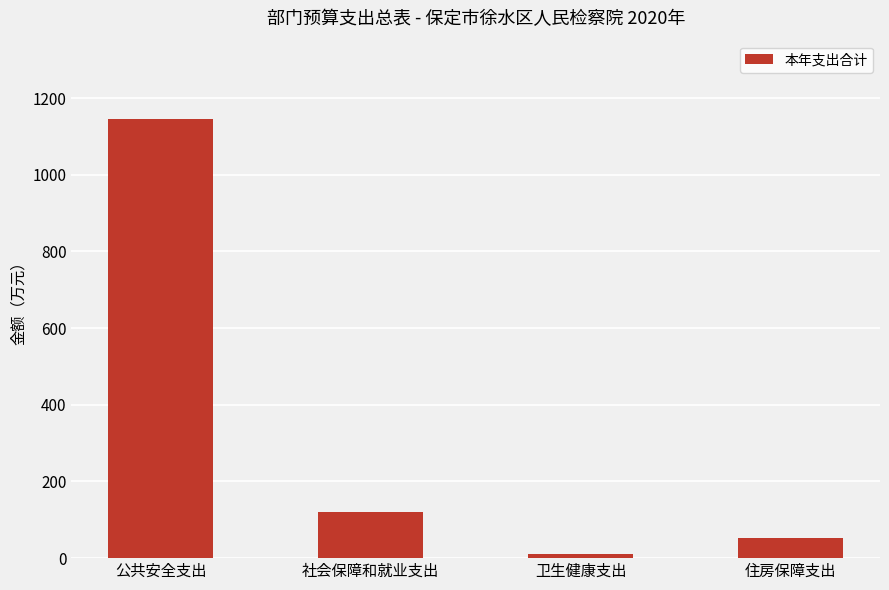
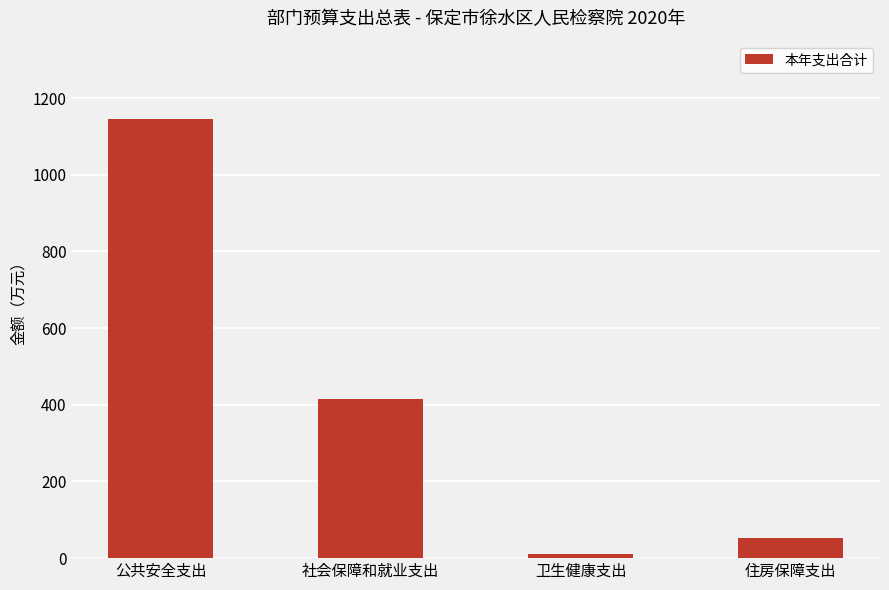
社会保障和就业支出: 120 -> 420
